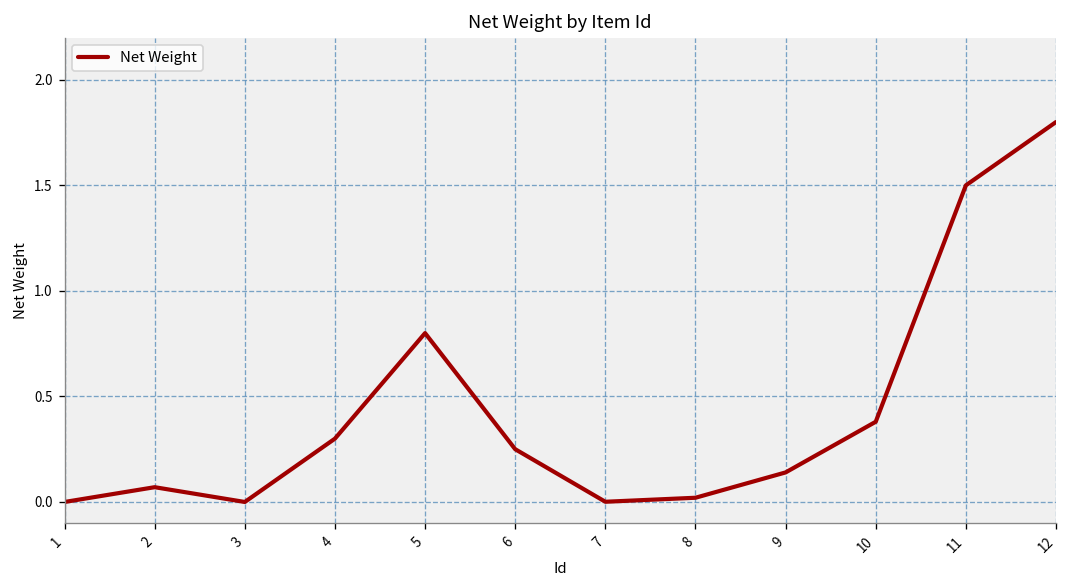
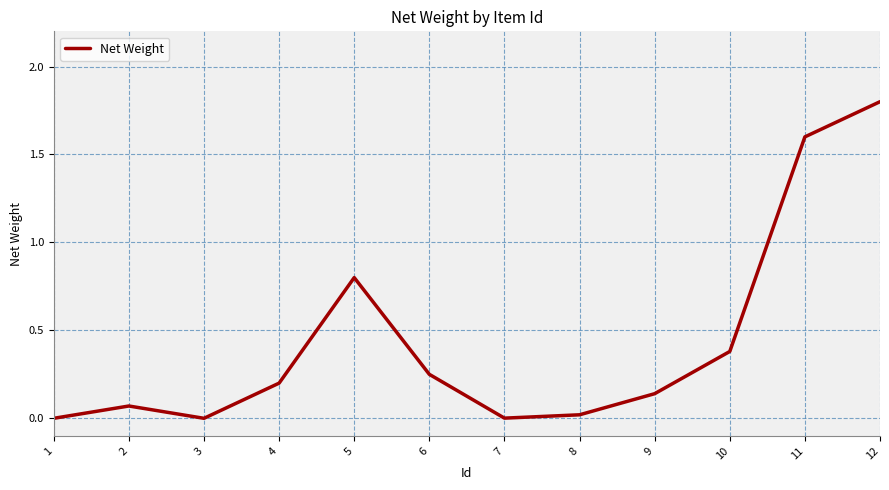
4: 0.3 -> 0.2
11: 1.5 -> 1.6
